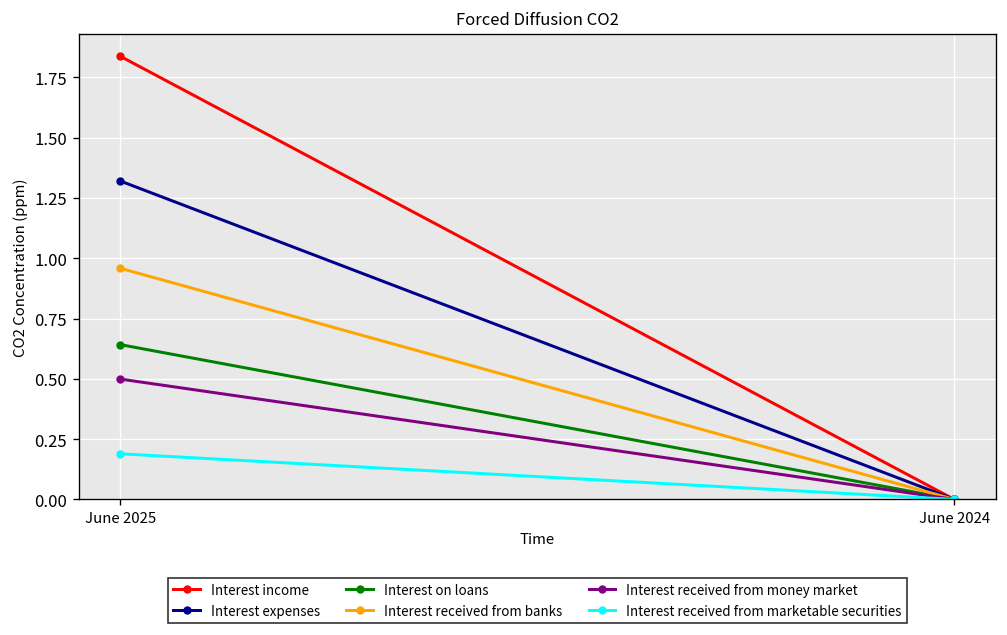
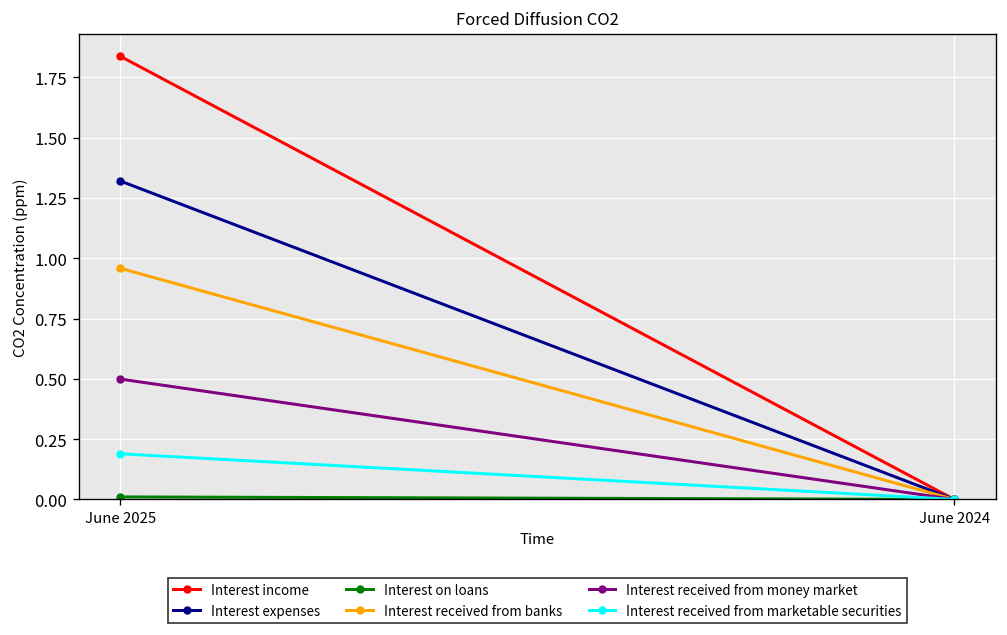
Interest on loans, June 2025: 0.64 -> 0.01
